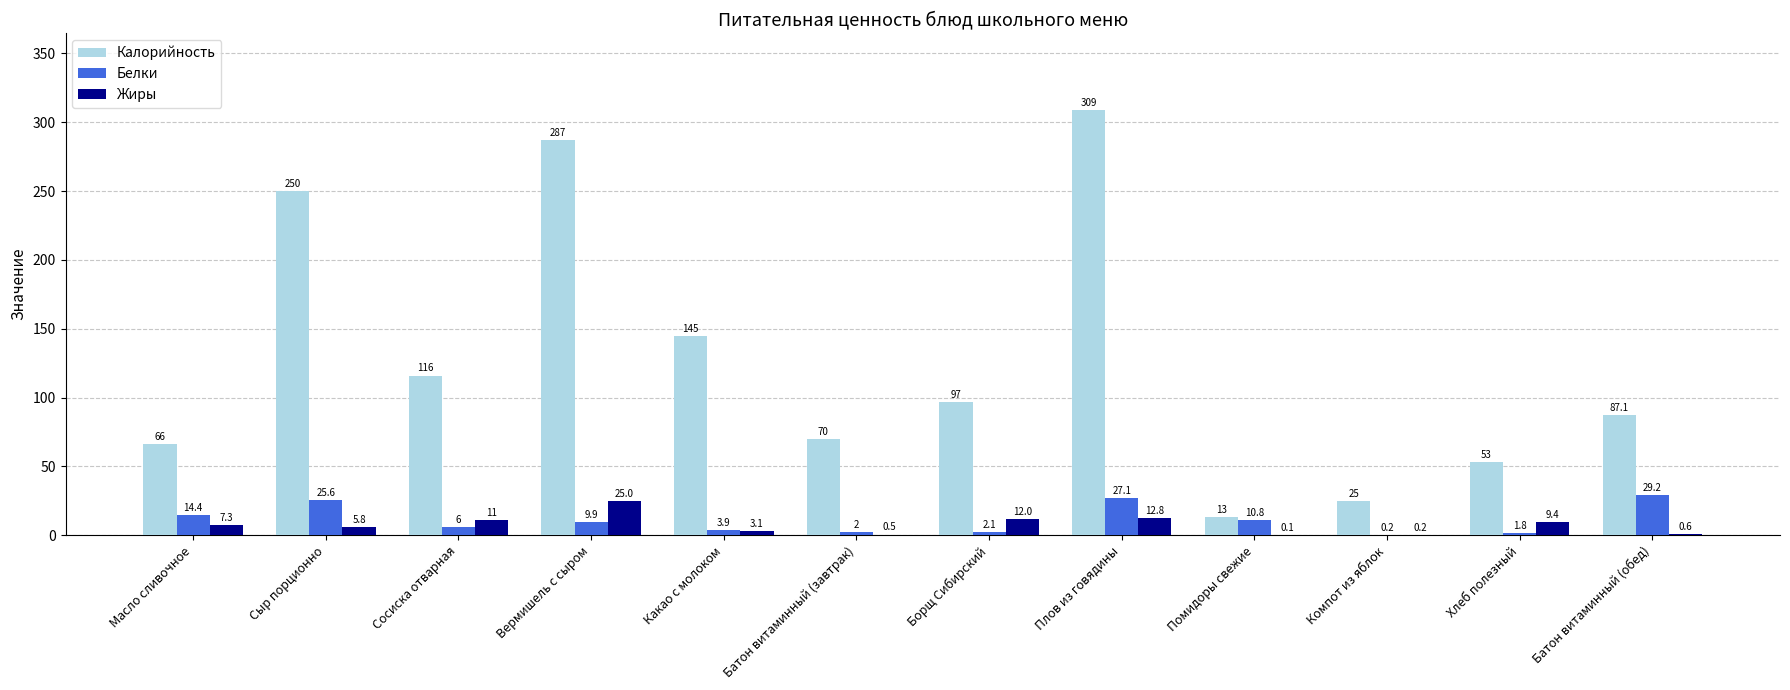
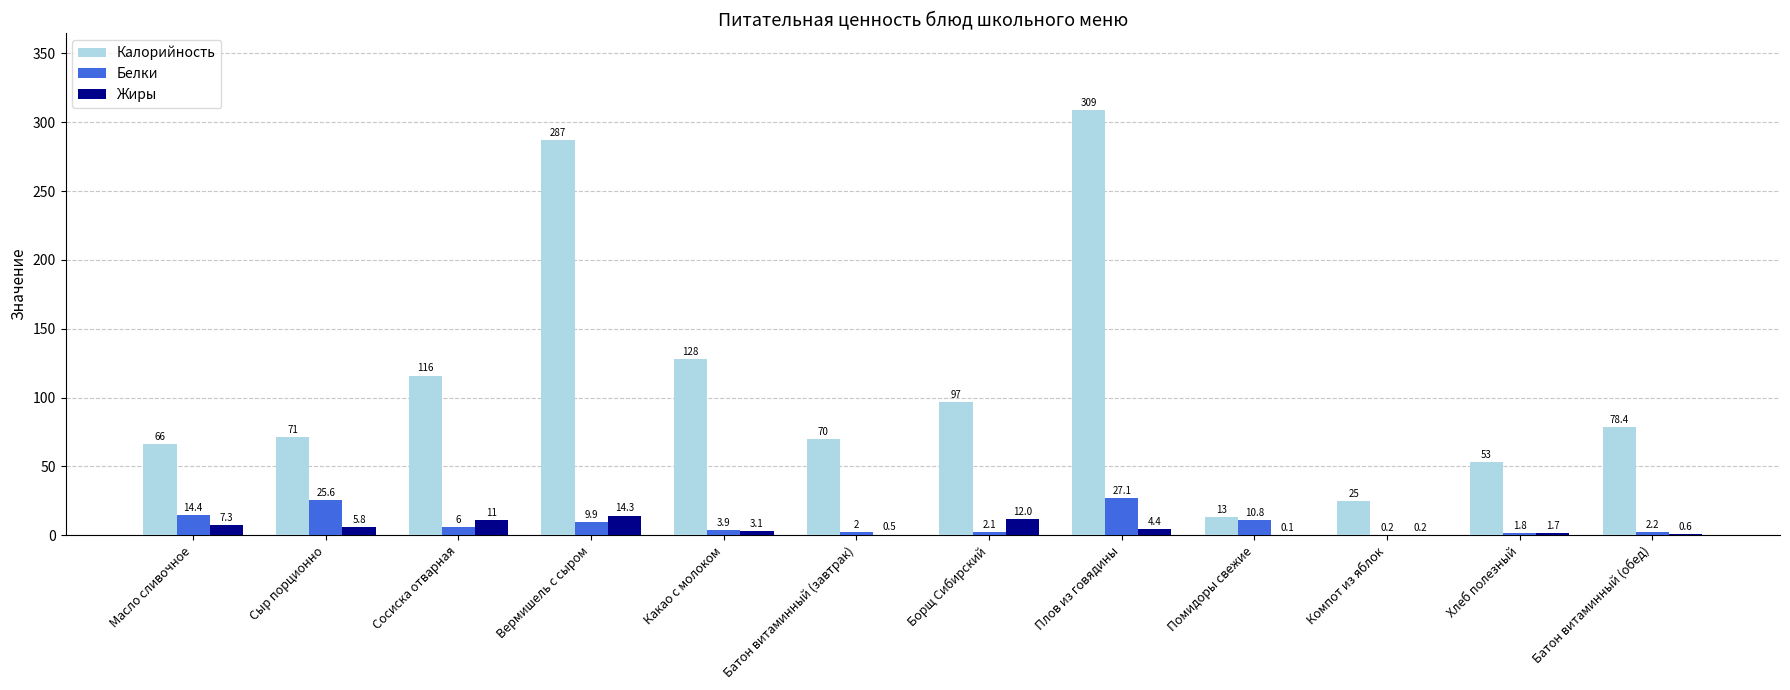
Калорийность, Сыр порционно: 250 -> 71
Жиры, Вермишель с сыром: 25.0 -> 14.3
Калорийность, Какао с молоком: 145 -> 128
Жиры, Плов из говядины: 12.8 -> 4.4
Жиры, Хлеб полезный: 9.4 -> 1.7
Калорийность, Батон витаминный (обед): 87.1 -> 78.4
Белки, Батон витаминный (обед): 29.2 -> 2.2
